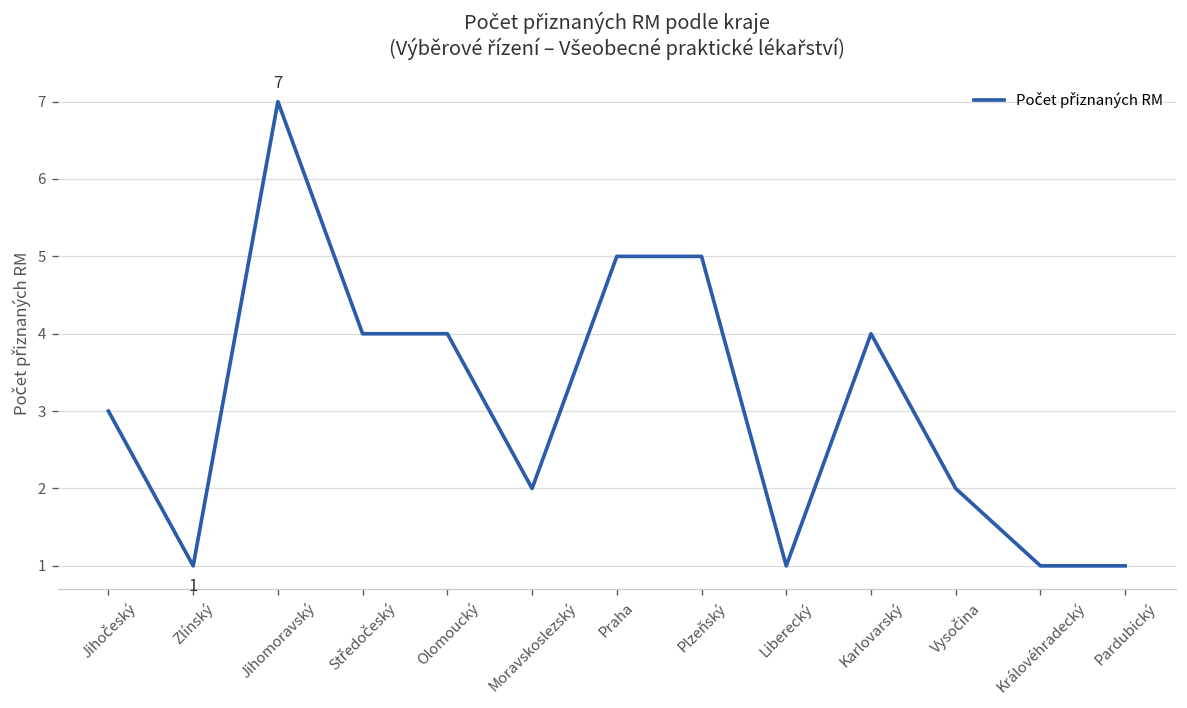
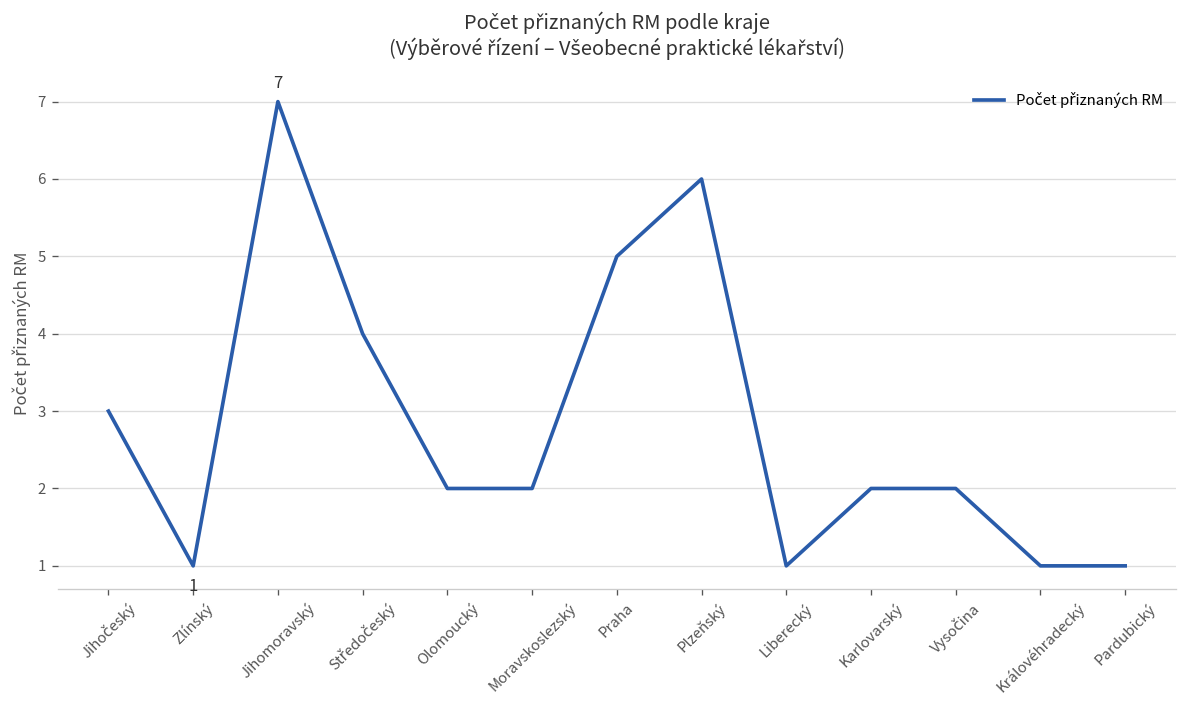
Olomoucký: 4 -> 2
Plzeňský: 5 -> 6
Karlovarský: 4 -> 2
